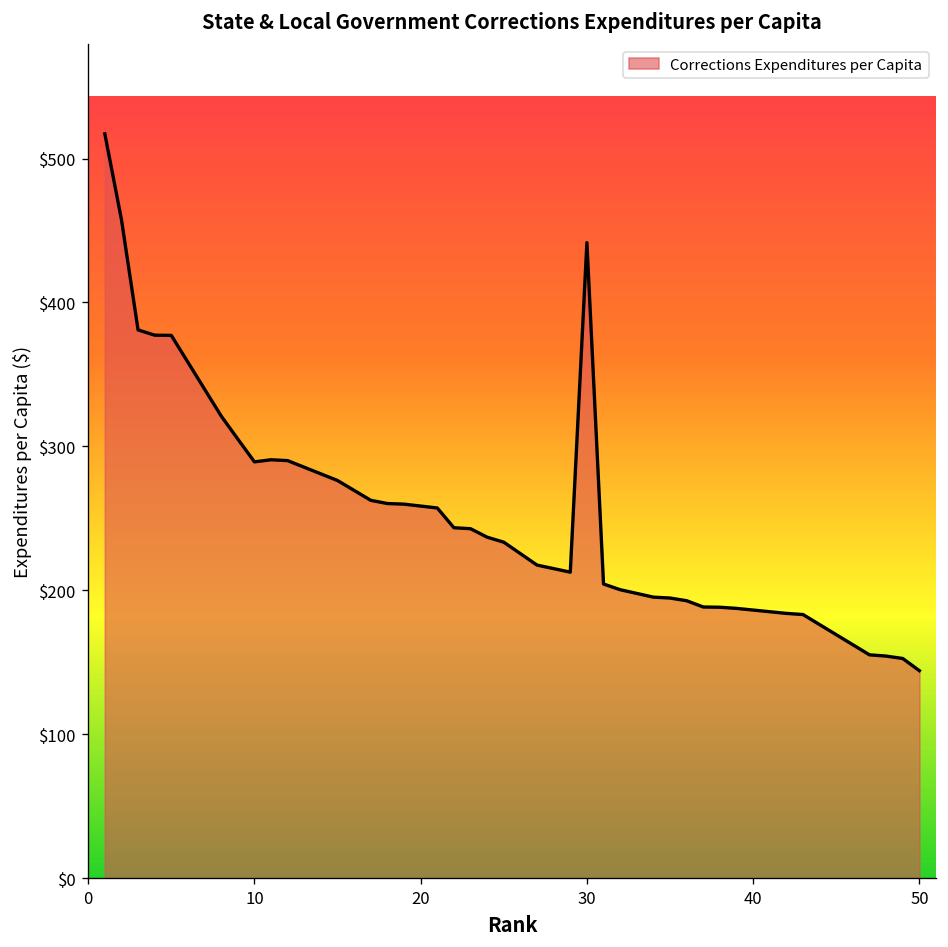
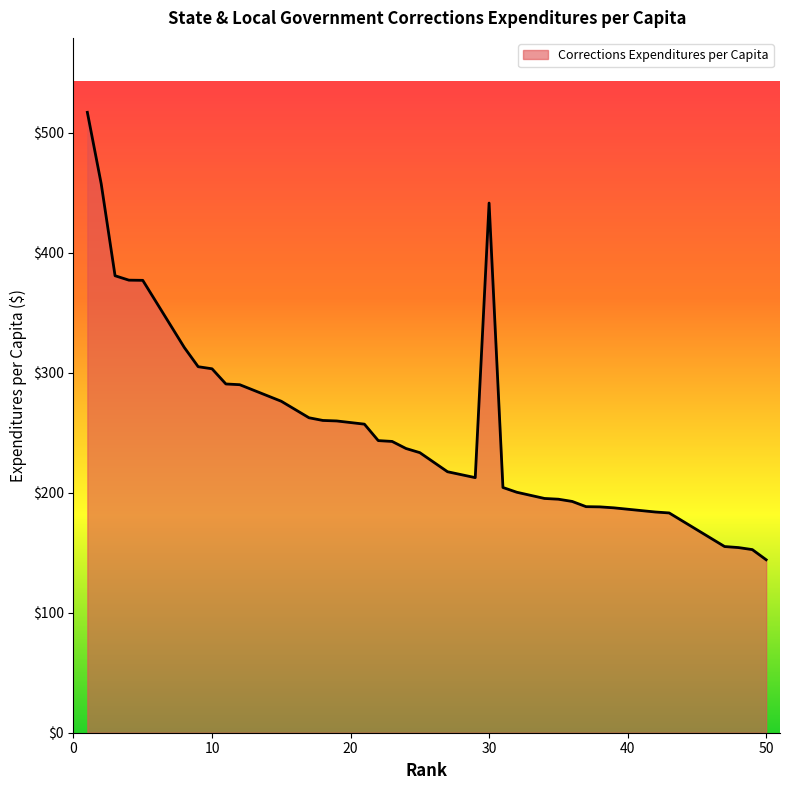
10: $289 -> $303
